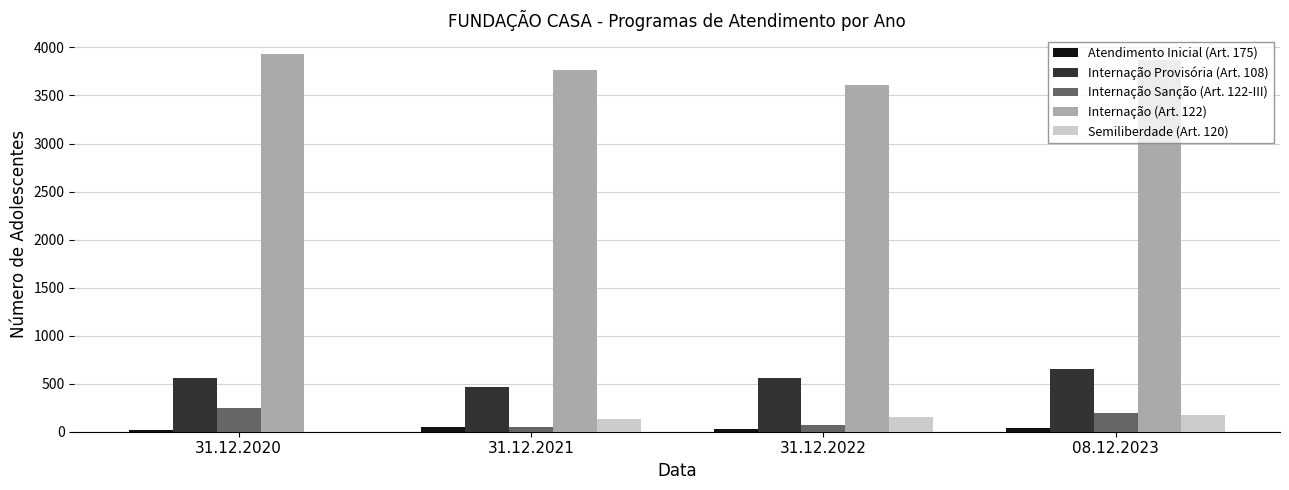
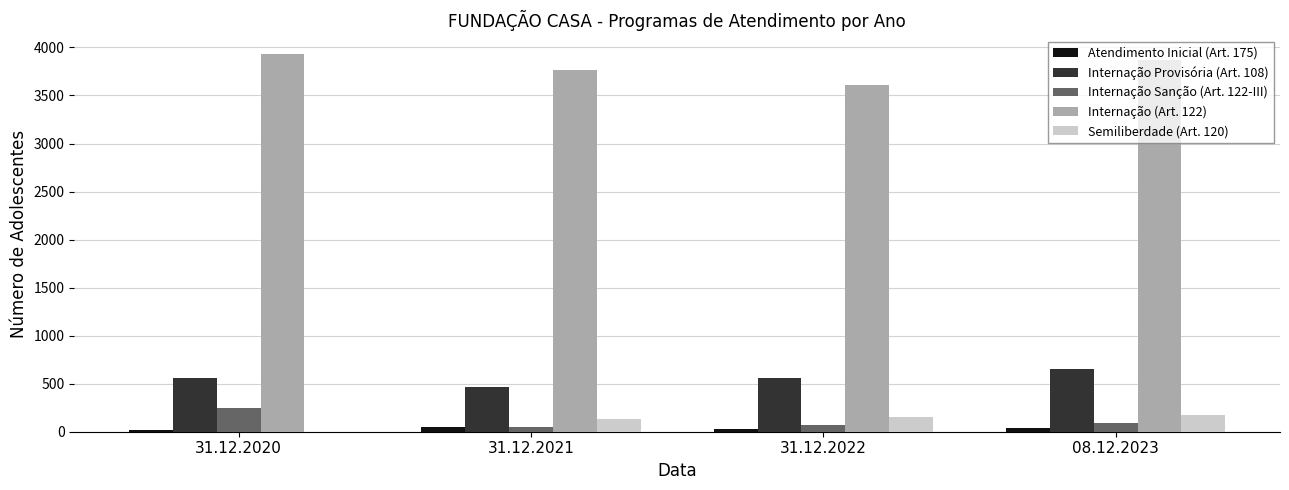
Internação Sanção (Art. 122-III), 08.12.2023: 200 -> 100
